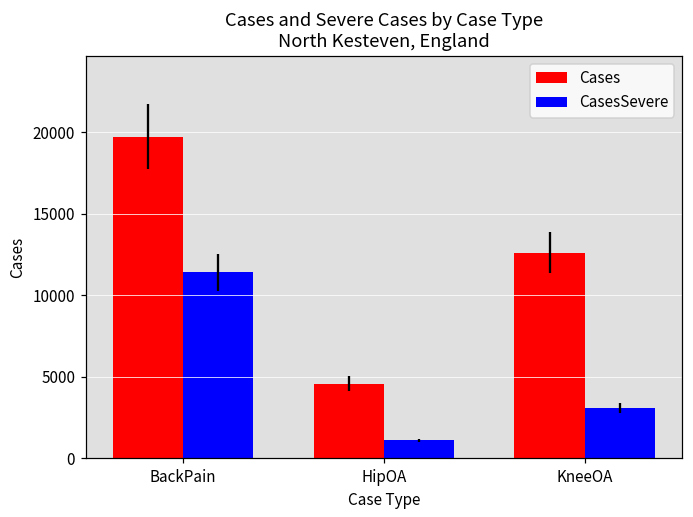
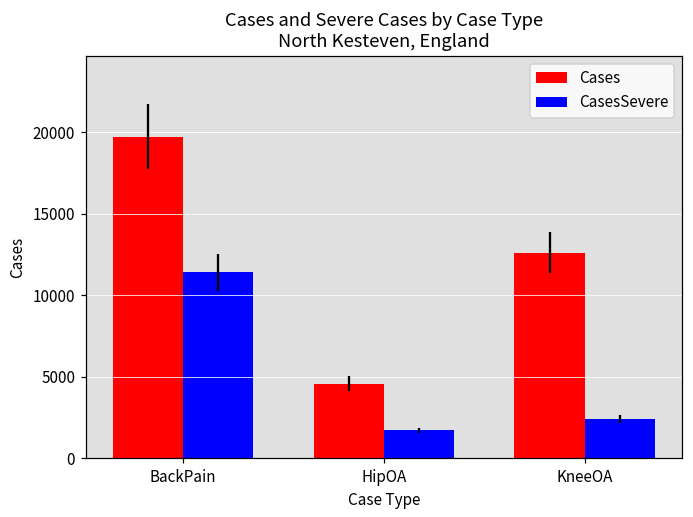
CasesSevere, HipOA: 1100 -> 1700
CasesSevere, KneeOA: 3100 -> 2400
